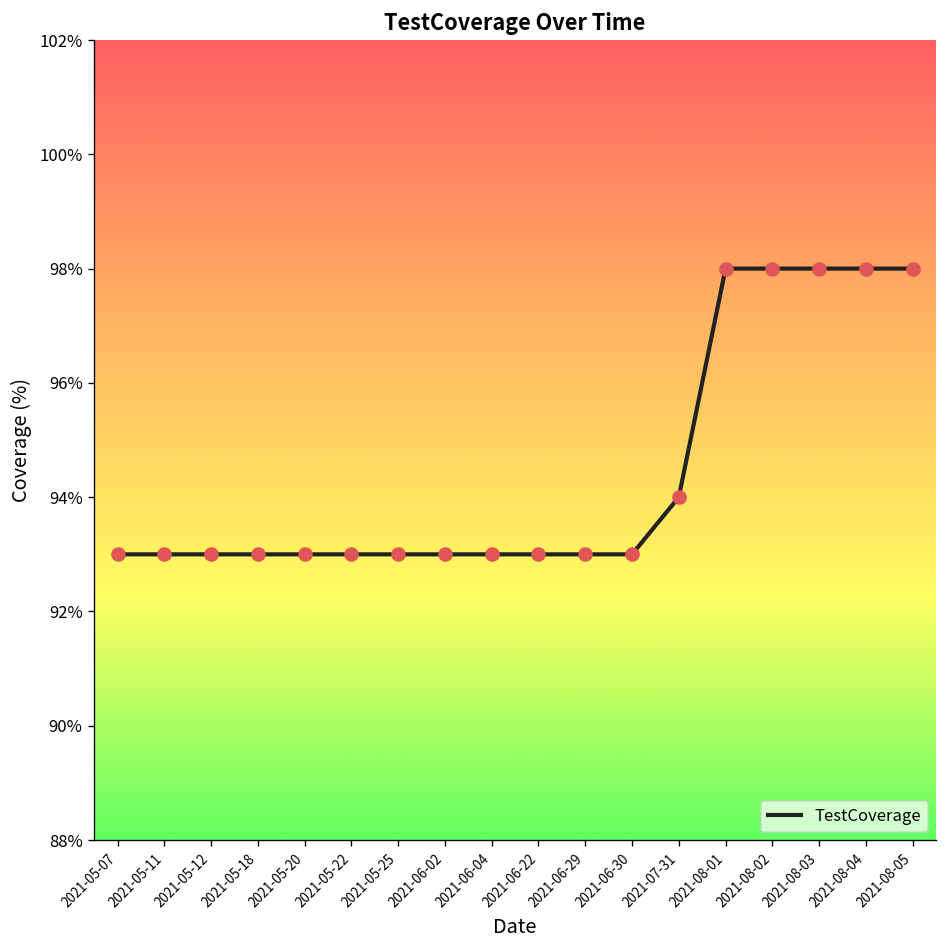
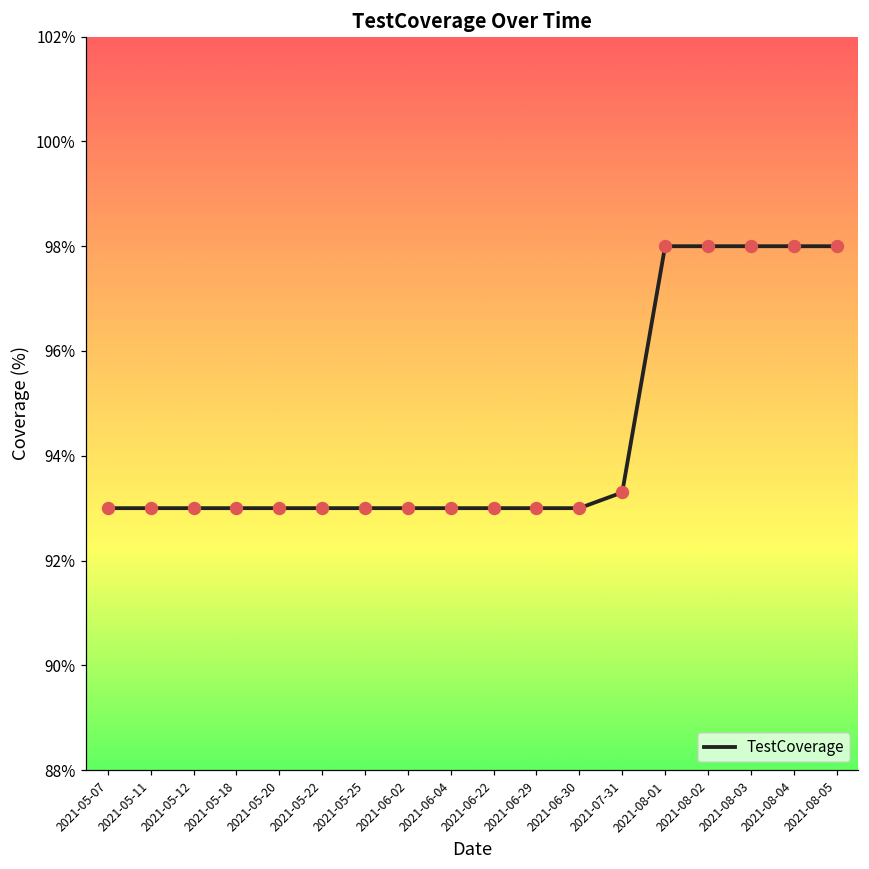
2021-07-31: 94.0% -> 93.3%
